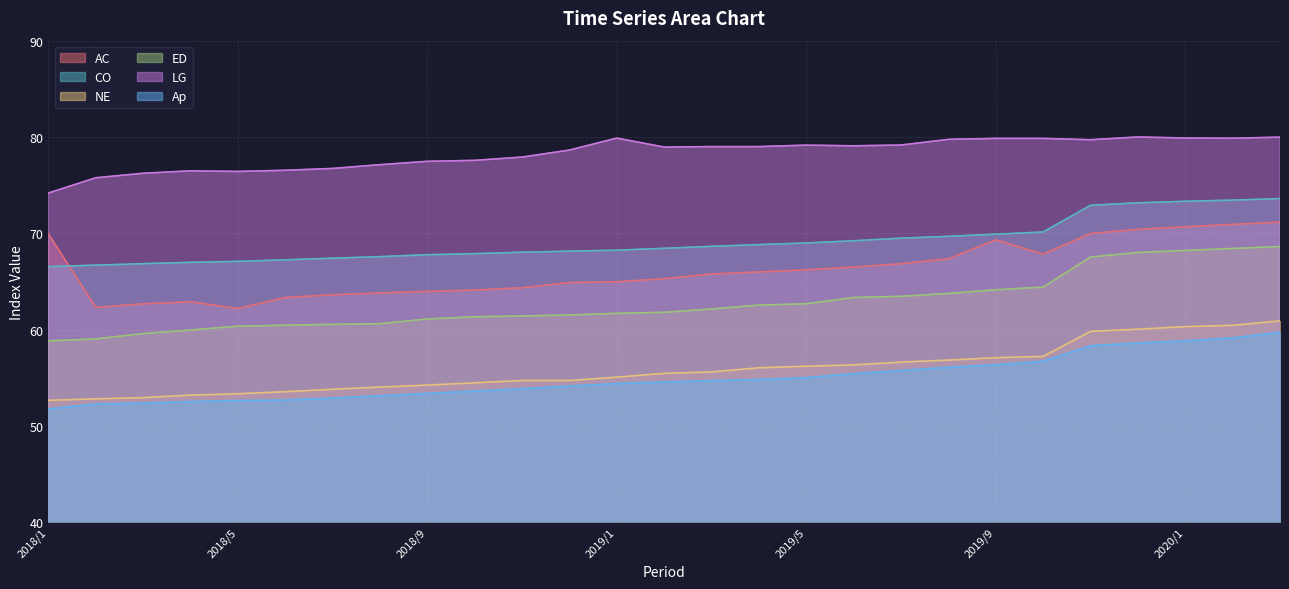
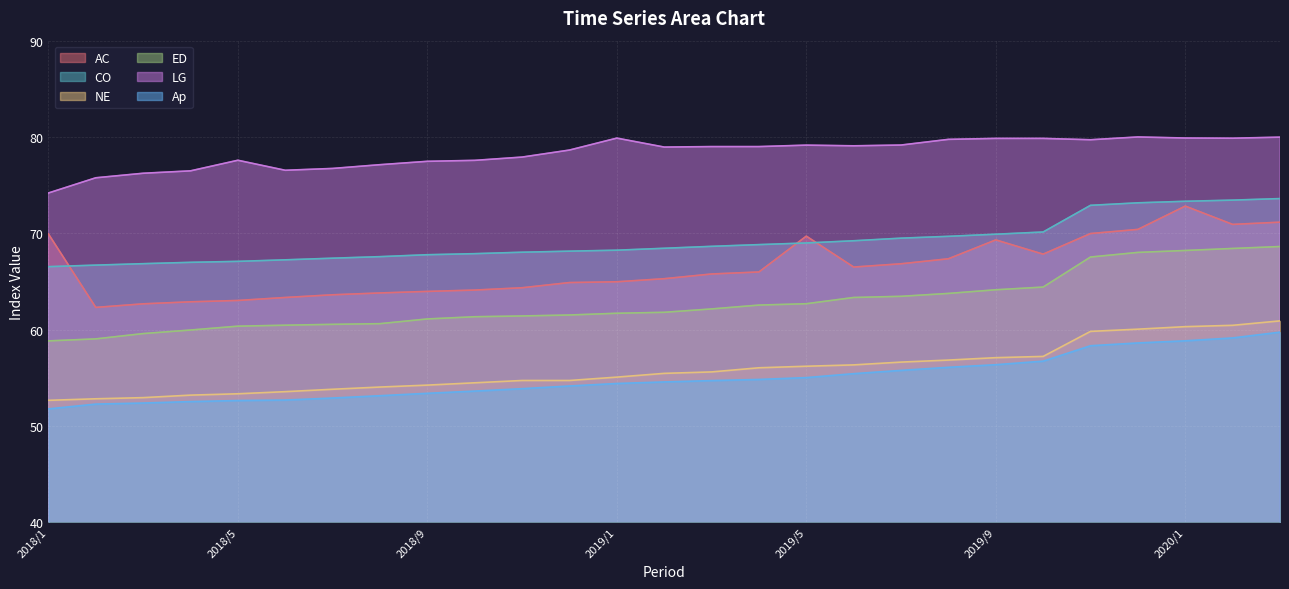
AC, 2018/5: 62 -> 63
LG, 2018/5: 76 -> 78
AC, 2019/5: 66 -> 70
AC, 2020/1: 71 -> 73
